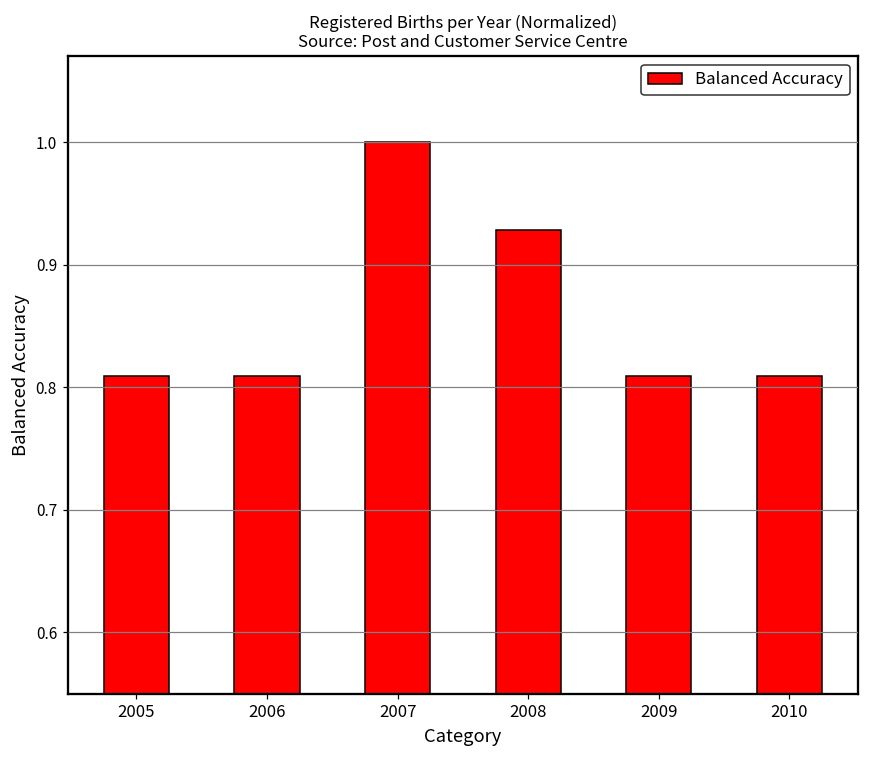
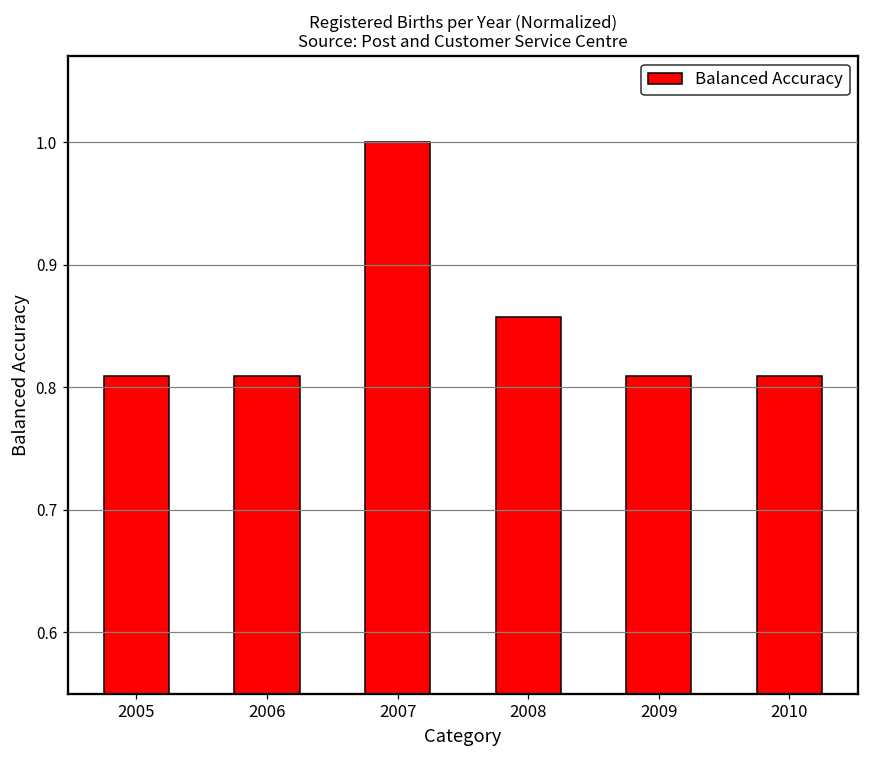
2008: 0.929 -> 0.857
